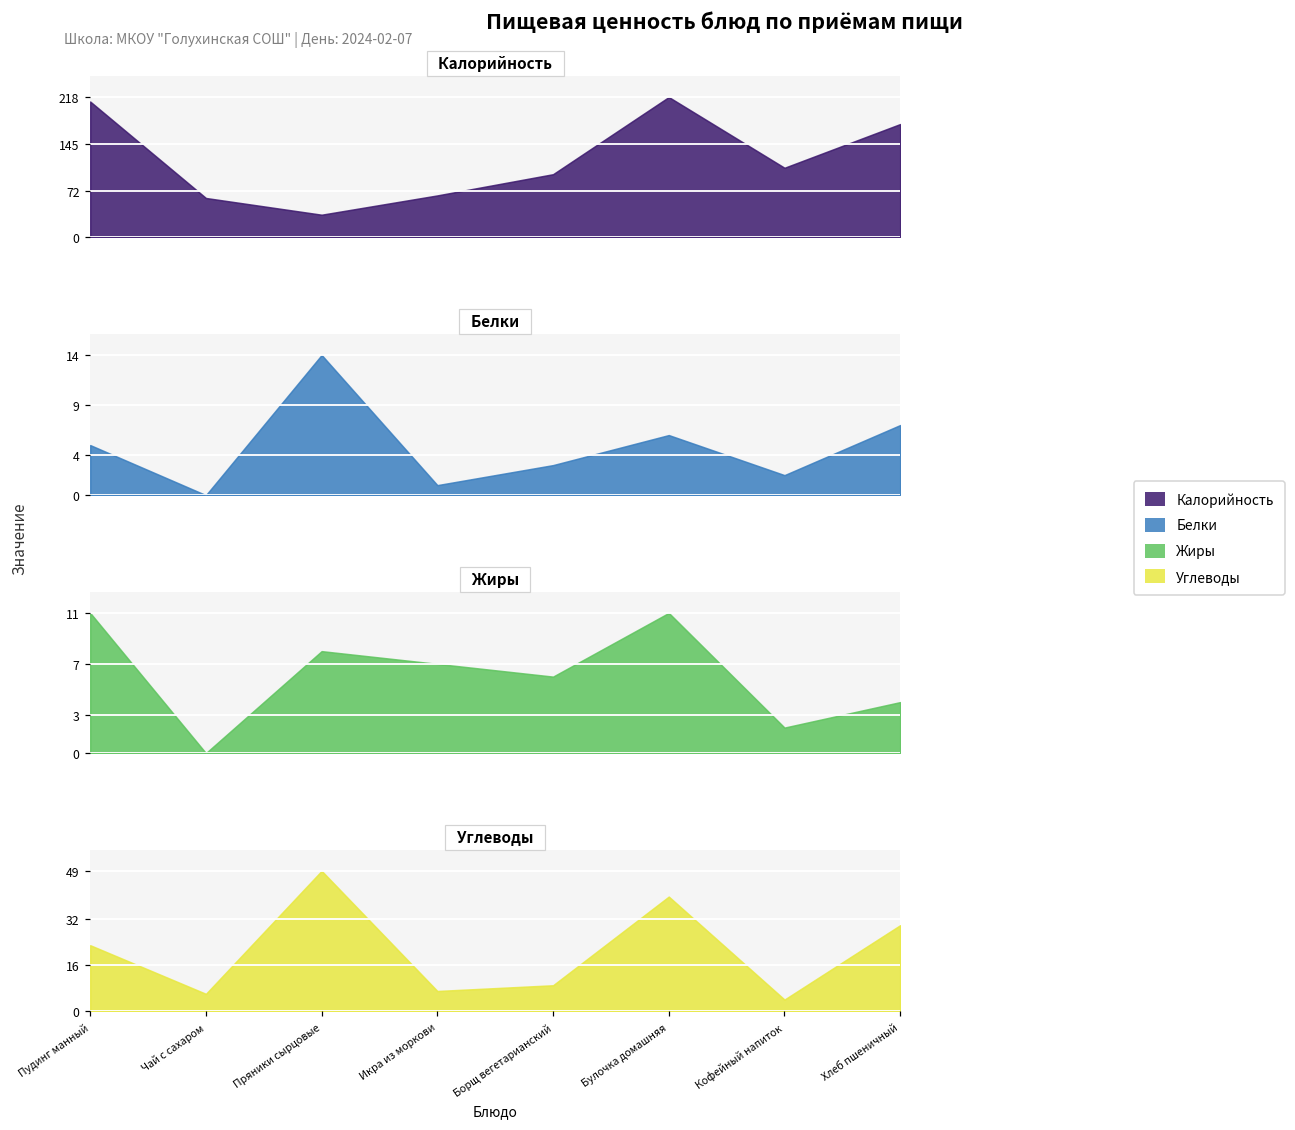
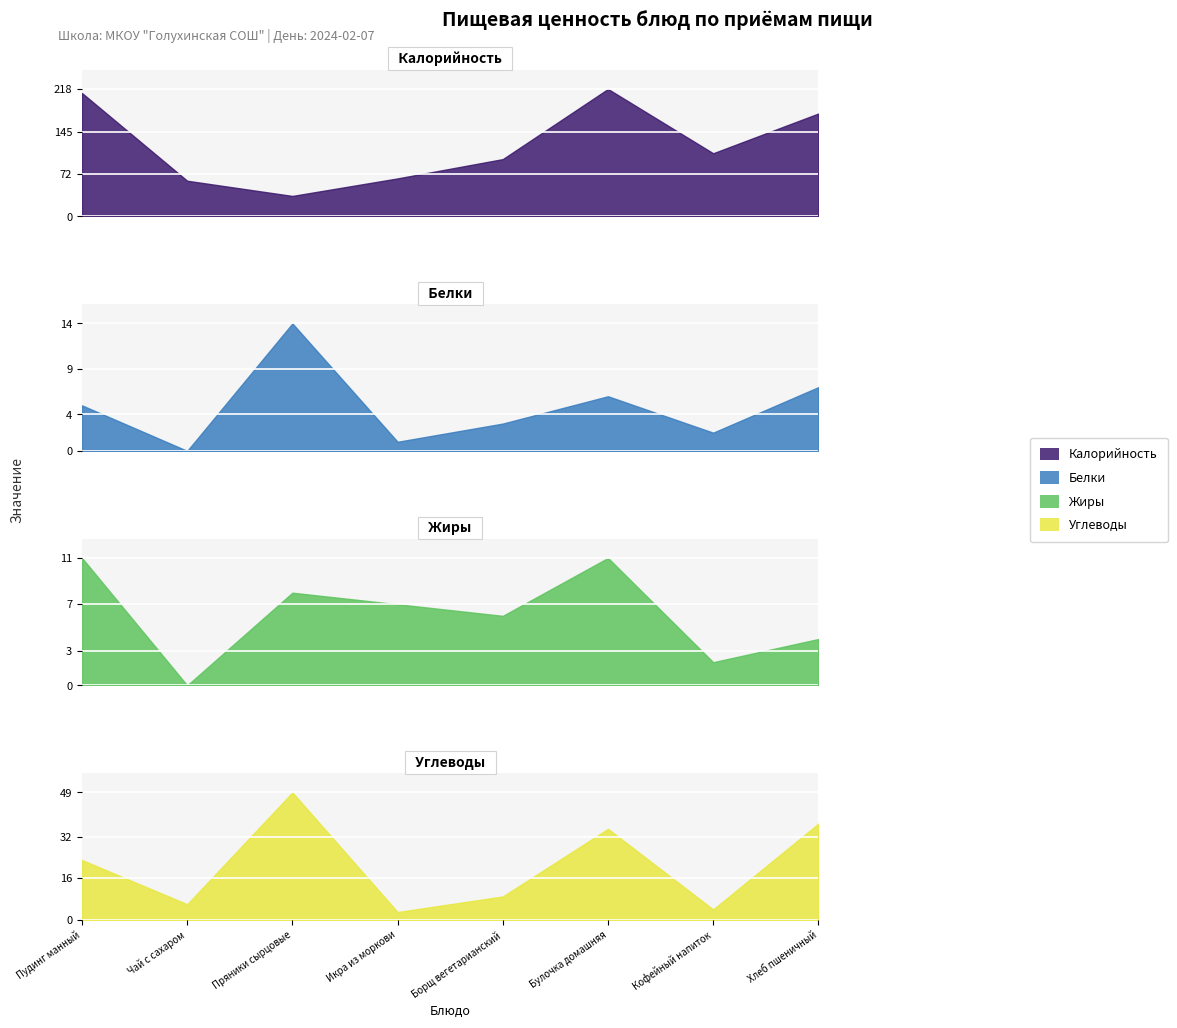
Углеводы, Икра из моркови: 7 -> 3
Углеводы, Булочка домашняя: 40 -> 35
Углеводы, Хлеб пшеничный: 30 -> 37
